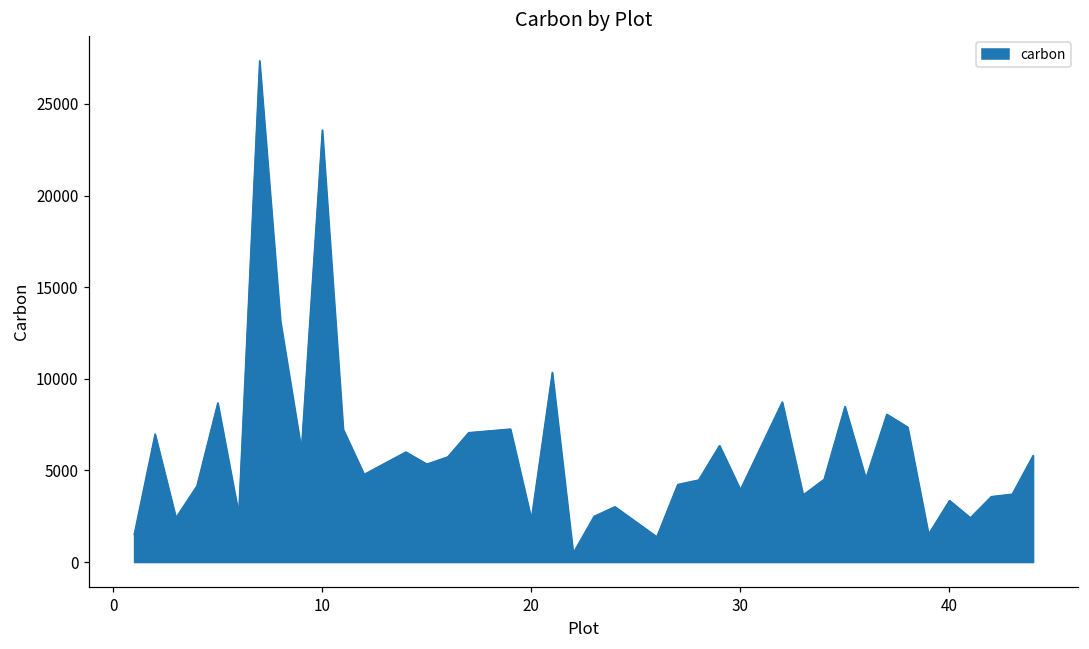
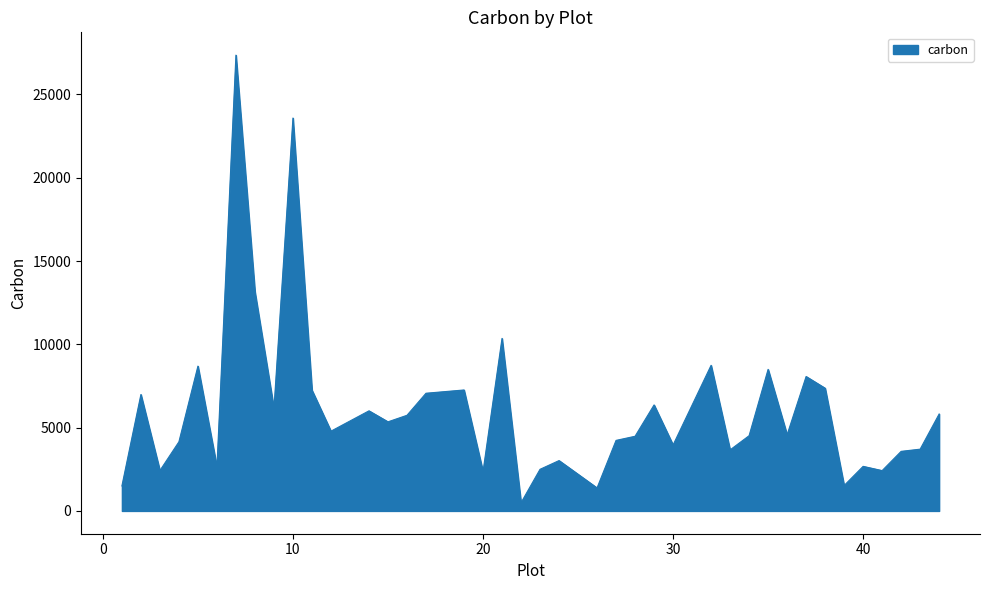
40: 3400 -> 2700
